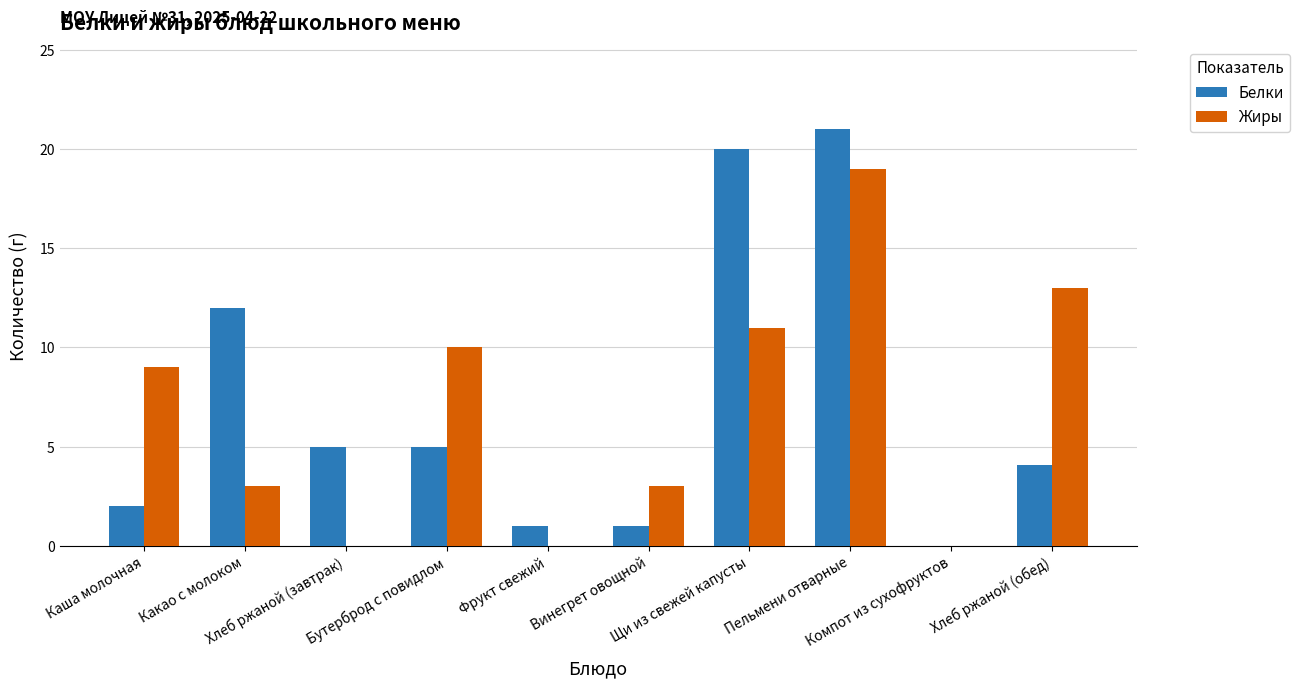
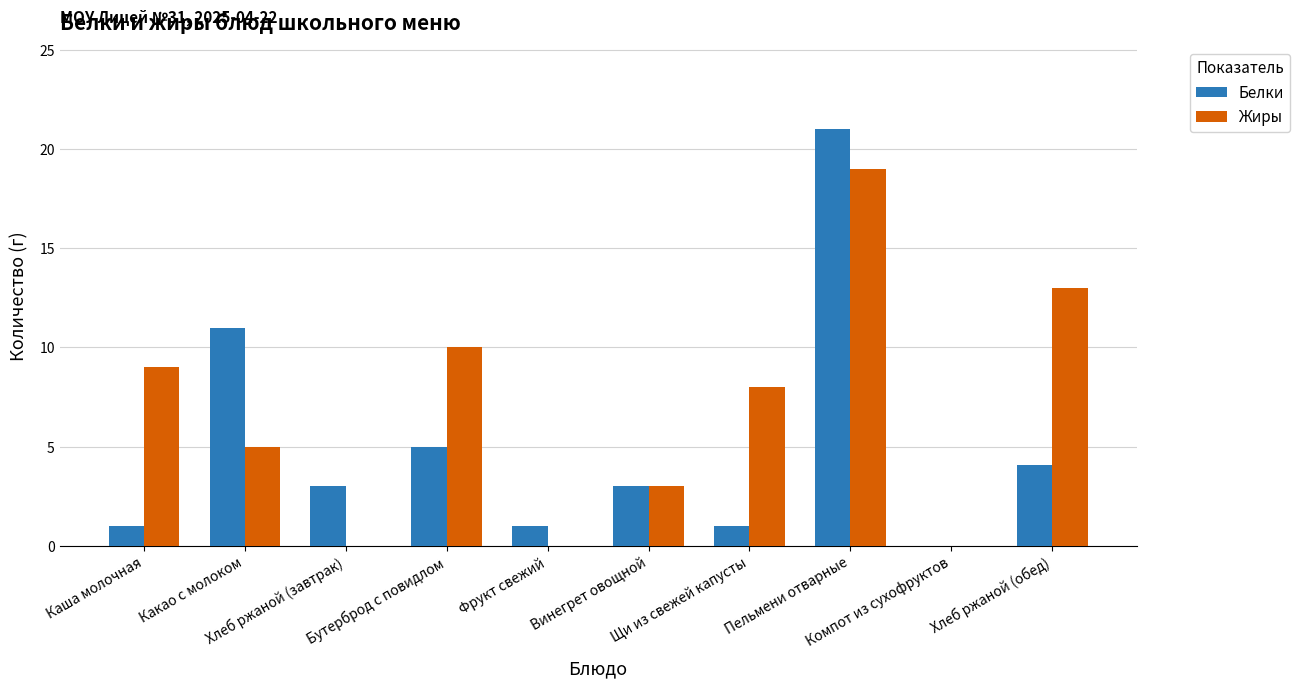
Белки, Каша молочная: 2 -> 1
Белки, Какао с молоком: 12 -> 11
Жиры, Какао с молоком: 3 -> 5
Белки, Хлеб ржаной (завтрак): 5 -> 3
Белки, Винегрет овощной: 1 -> 3
Белки, Щи из свежей капусты: 20 -> 1
Жиры, Щи из свежей капусты: 11 -> 8
